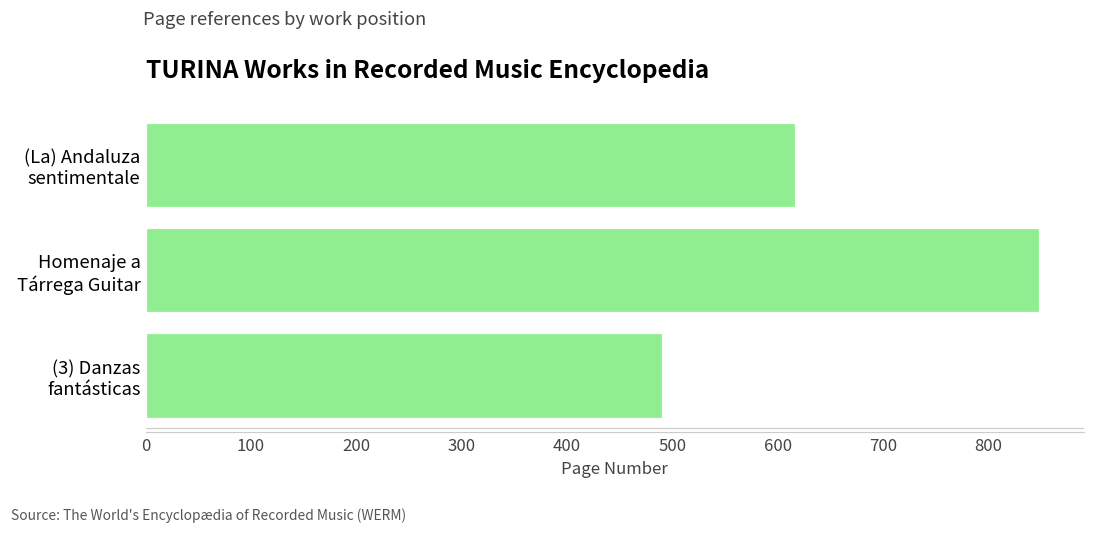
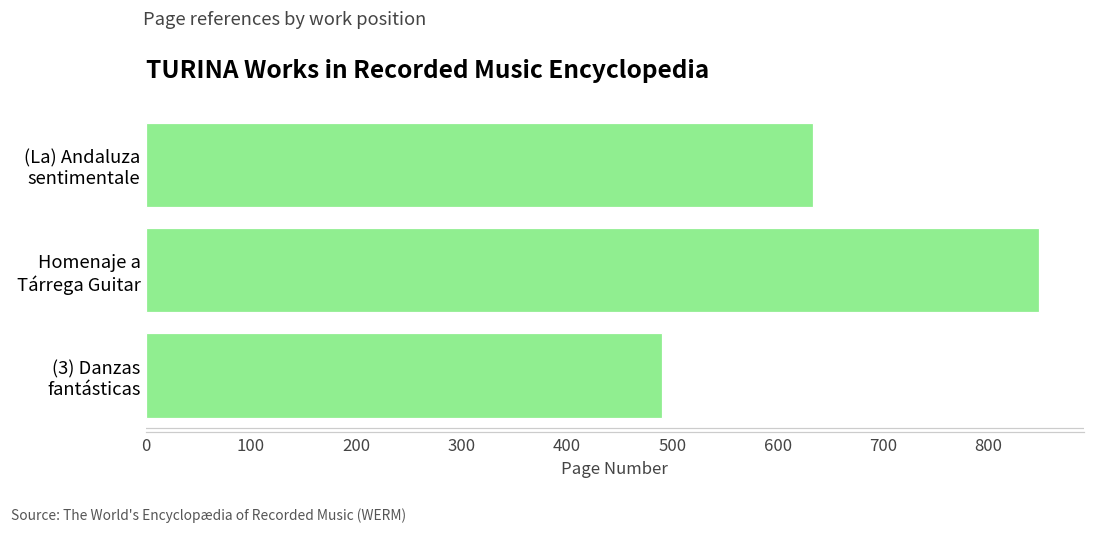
(La) Andaluza sentimentale: 620 -> 630
